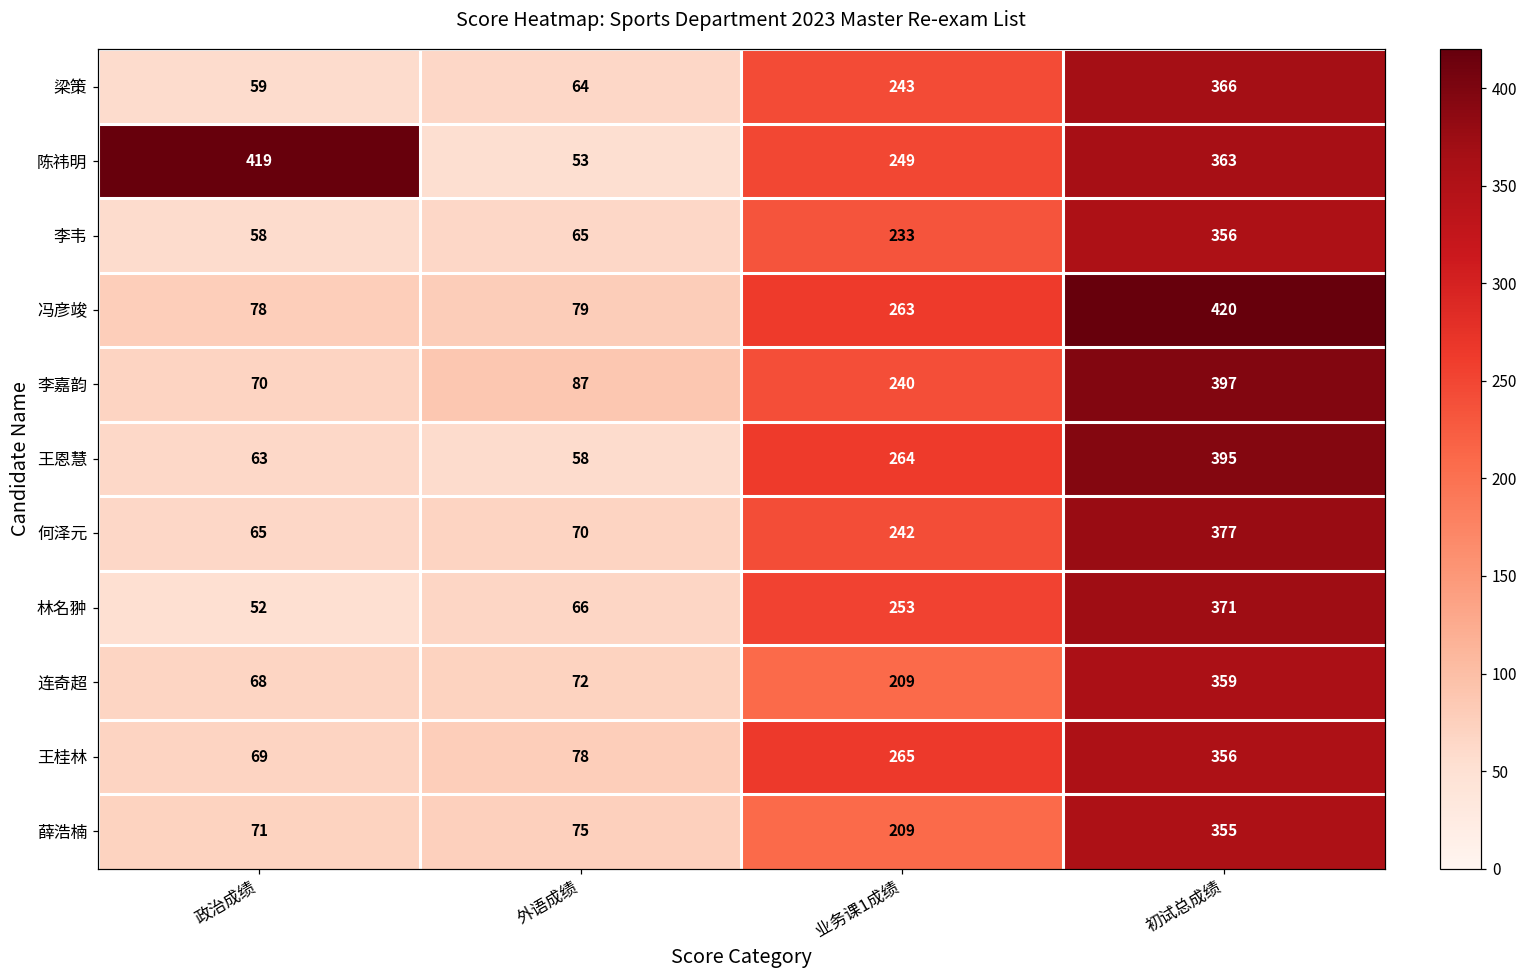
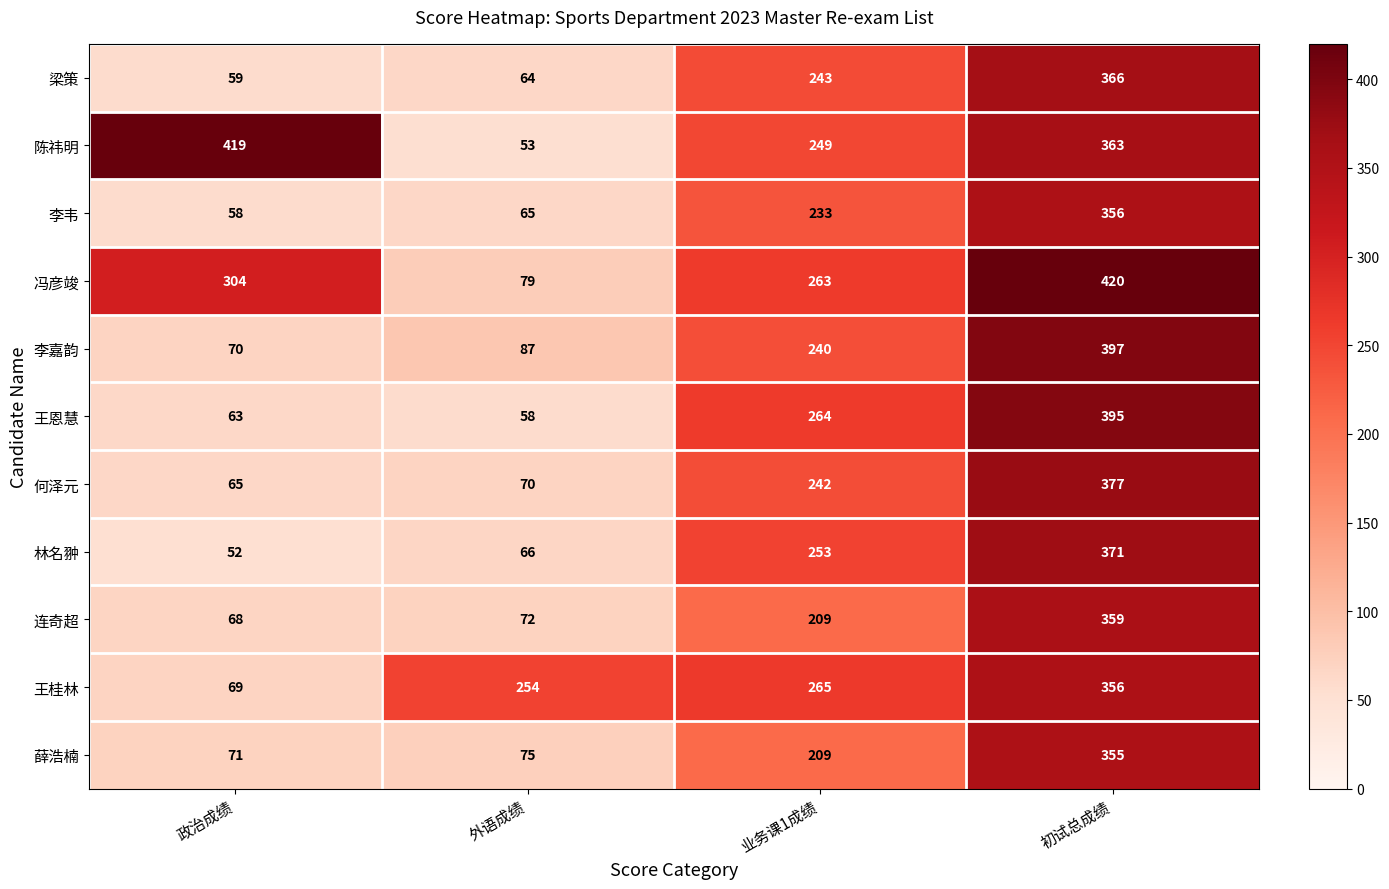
冯彦竣, 政治成绩: 78 -> 304
王桂林, 外语成绩: 78 -> 254
